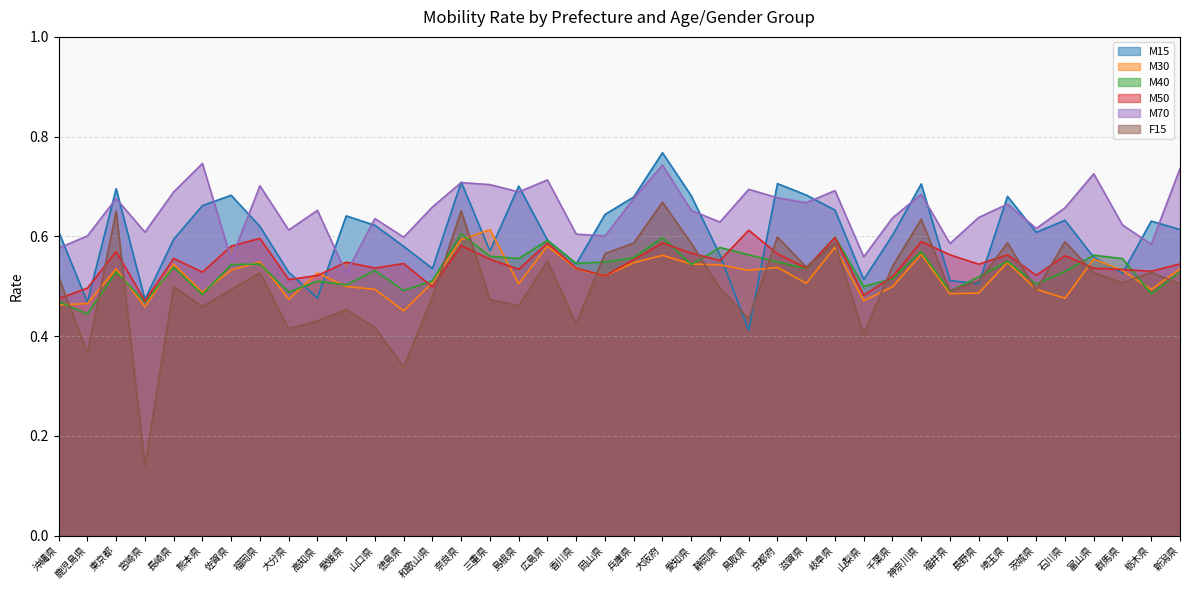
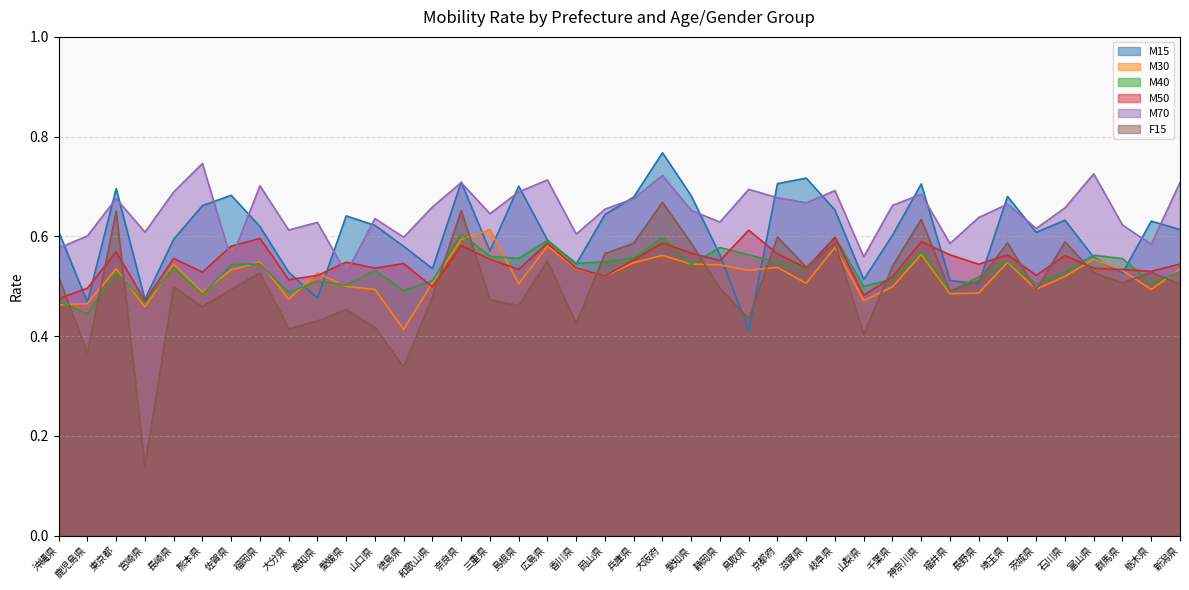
M70, 高知県: 0.65 -> 0.63
M30, 徳島県: 0.45 -> 0.41
M70, 三重県: 0.70 -> 0.65
M70, 岡山県: 0.60 -> 0.65
M70, 大阪府: 0.74 -> 0.72
M15, 滋賀県: 0.68 -> 0.72
M70, 千葉県: 0.64 -> 0.66
M30, 石川県: 0.48 -> 0.52
M40, 栃木県: 0.48 -> 0.51
M70, 新潟県: 0.74 -> 0.71
